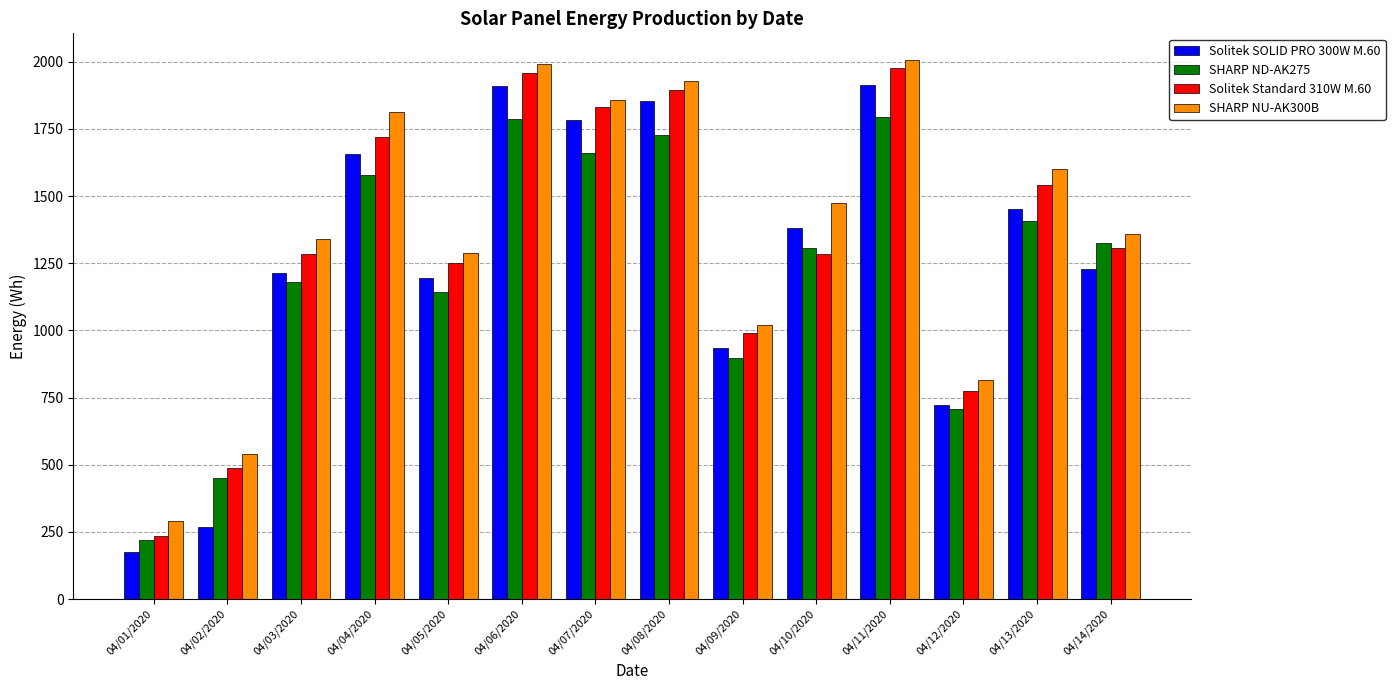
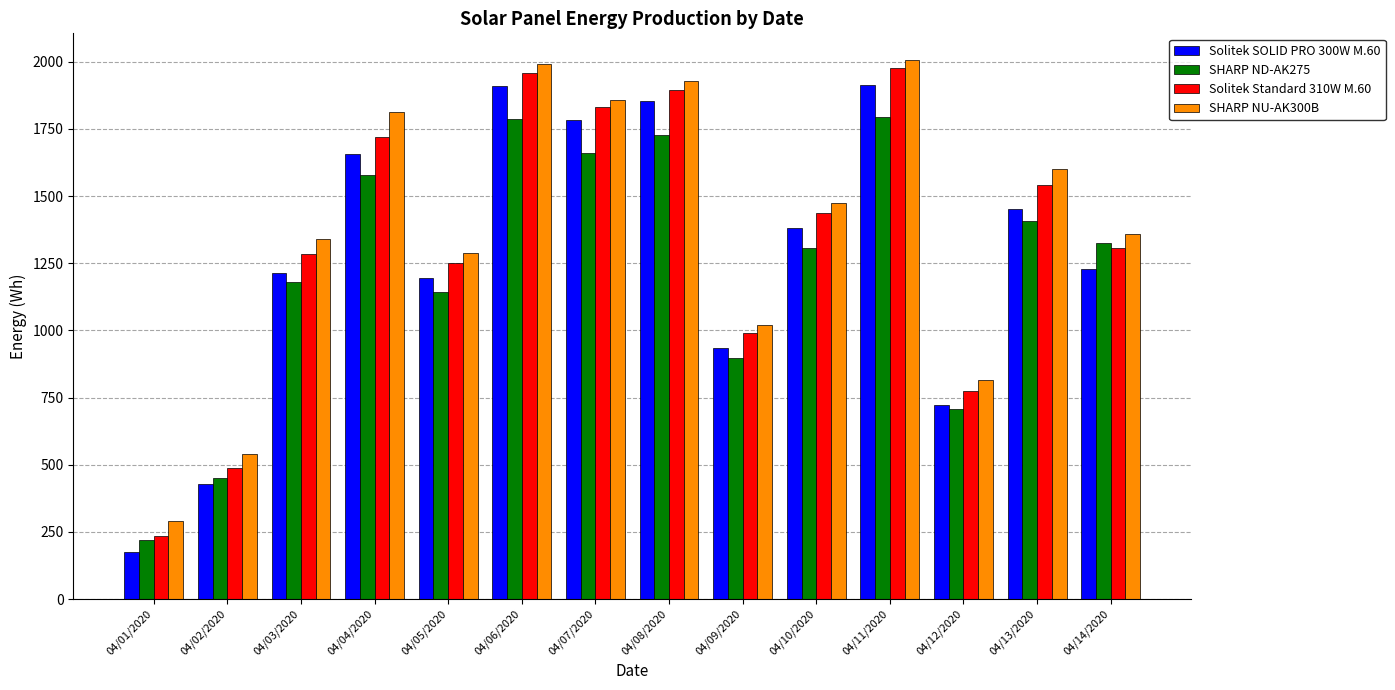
Solitek SOLID PRO 300W M.60, 04/02/2020: 270 -> 430
Solitek Standard 310W M.60, 04/10/2020: 1290 -> 1440
